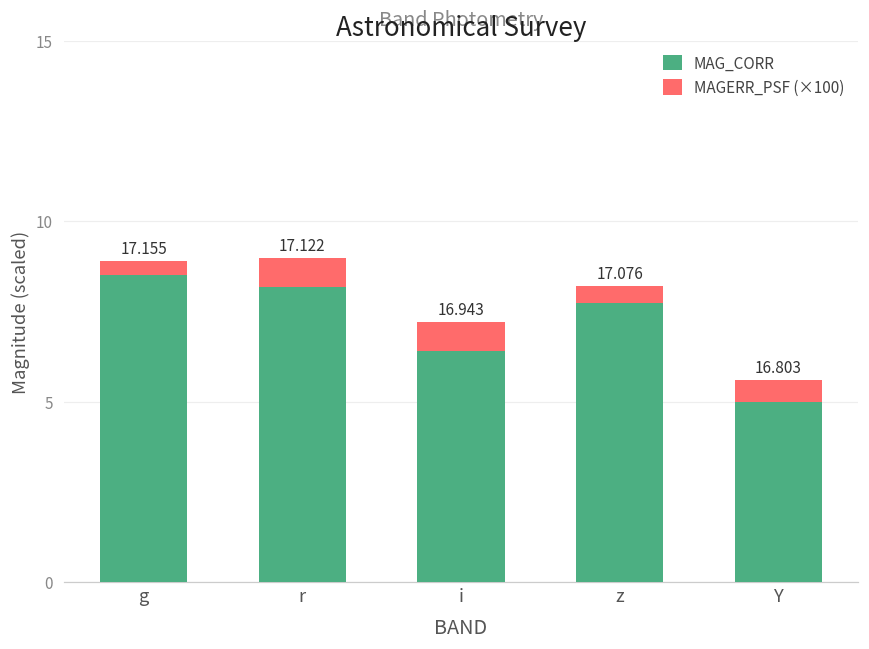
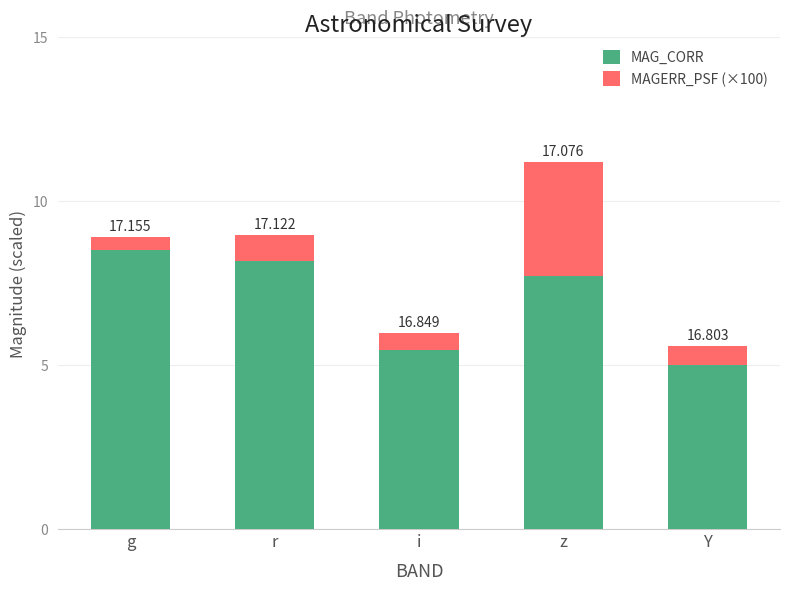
MAG_CORR, i: 16.943 -> 16.849
MAGERR_PSF (×100), i: 0.8 -> 0.5
MAGERR_PSF (×100), z: 0.5 -> 3.5
